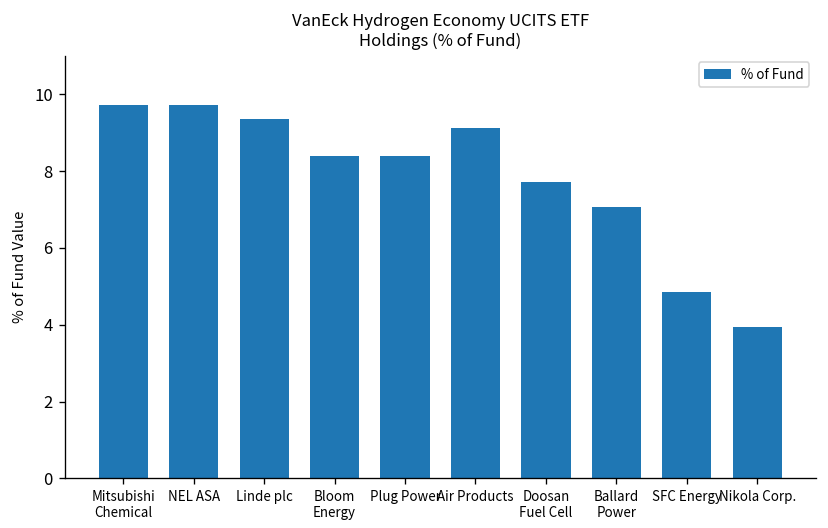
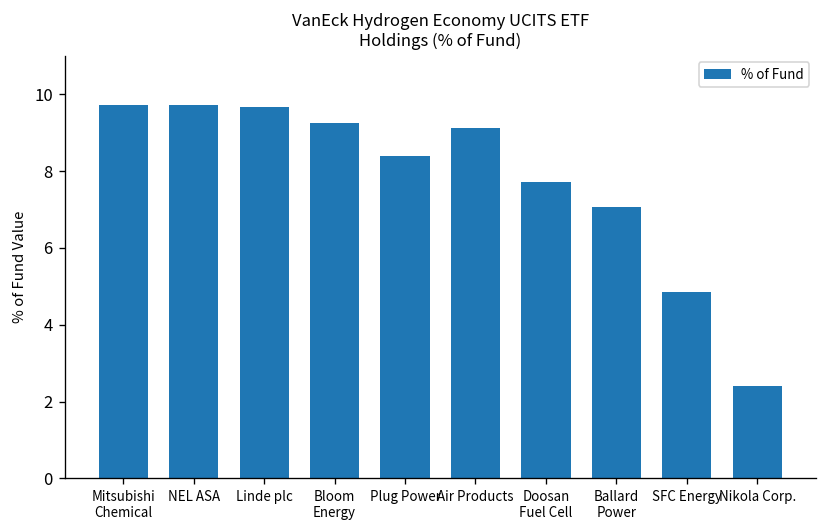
Linde plc: 9.3 -> 9.7
Bloom Energy: 8.4 -> 9.2
Nikola Corp.: 3.9 -> 2.4
